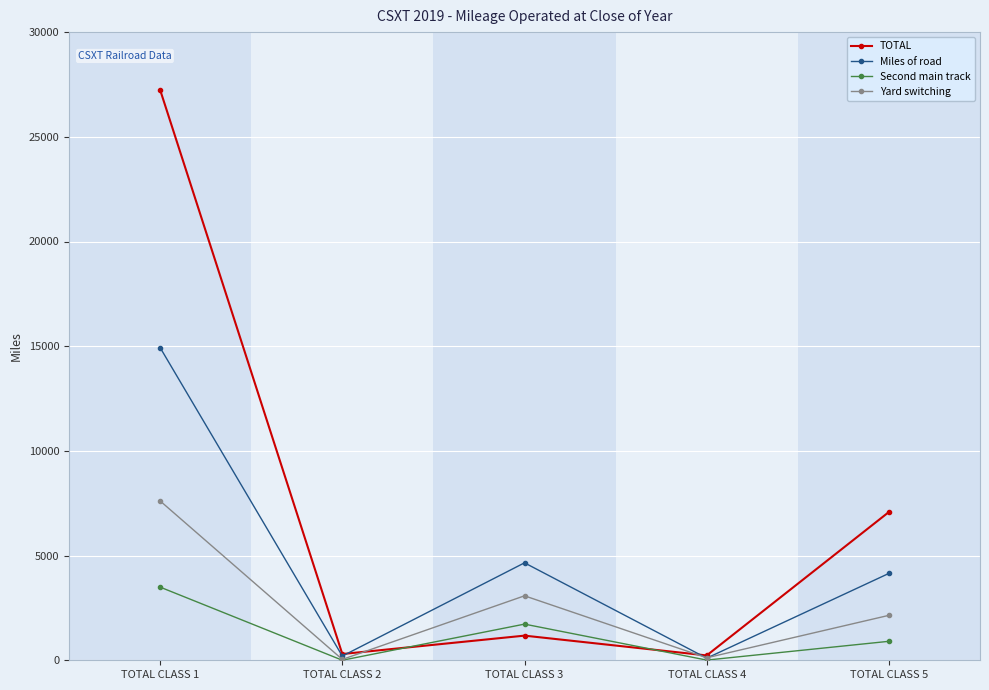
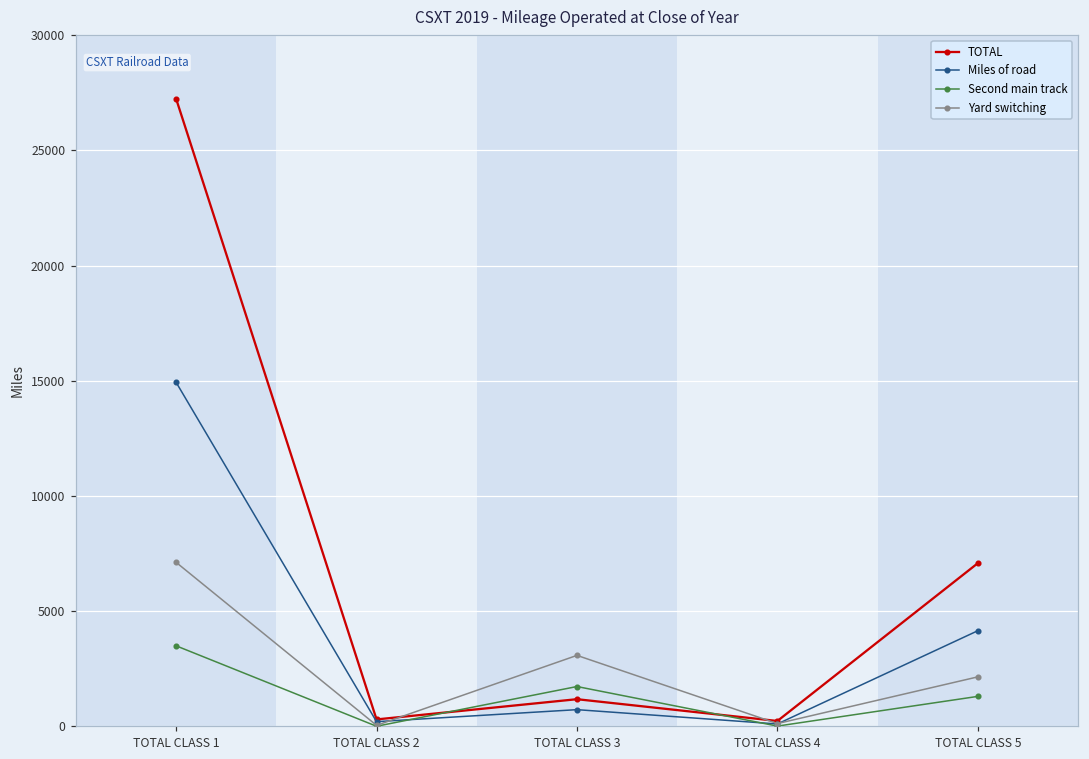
Yard switching, TOTAL CLASS 1: 7600 -> 7100
Miles of road, TOTAL CLASS 3: 4700 -> 700
Second main track, TOTAL CLASS 5: 900 -> 1300
